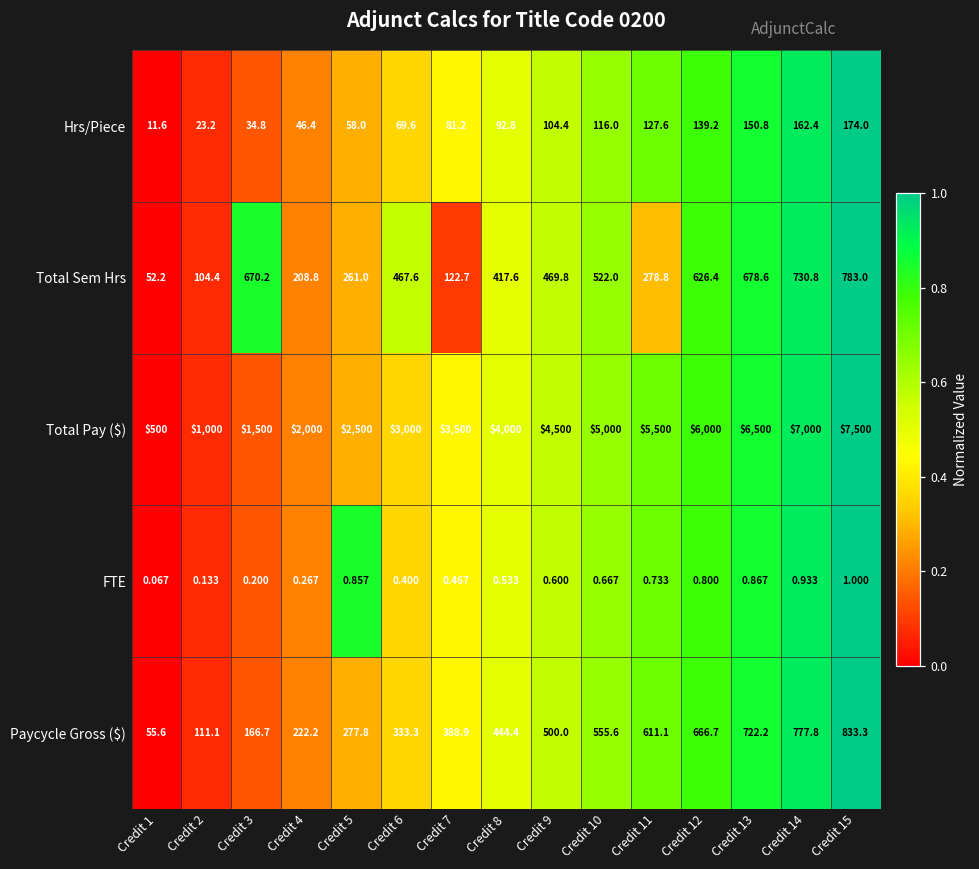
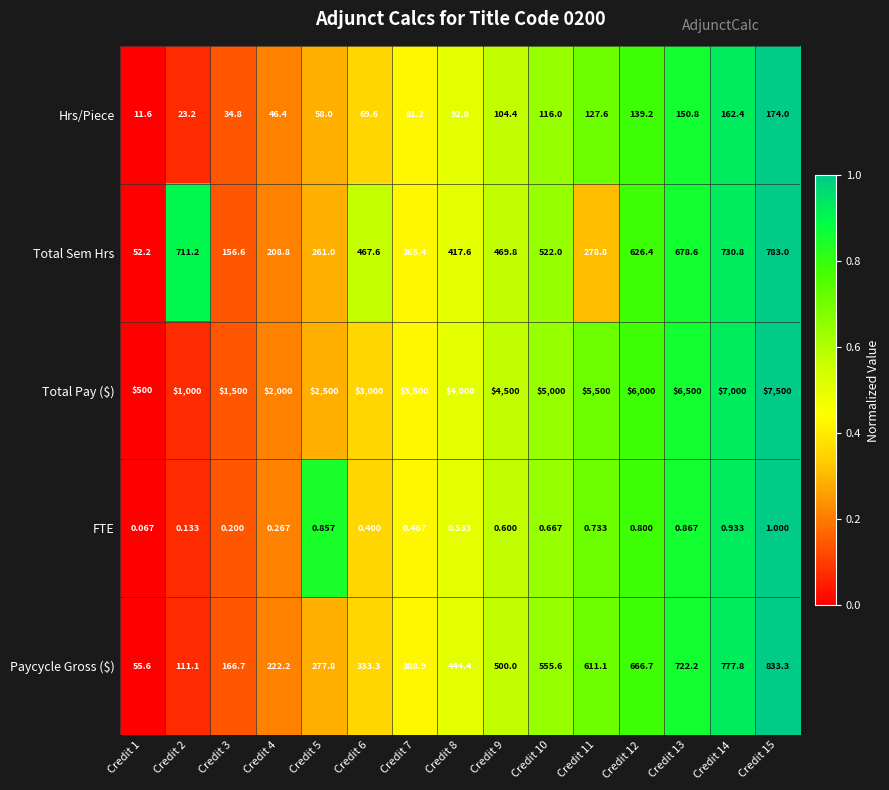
Total Sem Hrs, Credit 2: 104.4 -> 711.2
Total Sem Hrs, Credit 3: 670.2 -> 156.6
Total Sem Hrs, Credit 7: 122.7 -> 365.4
